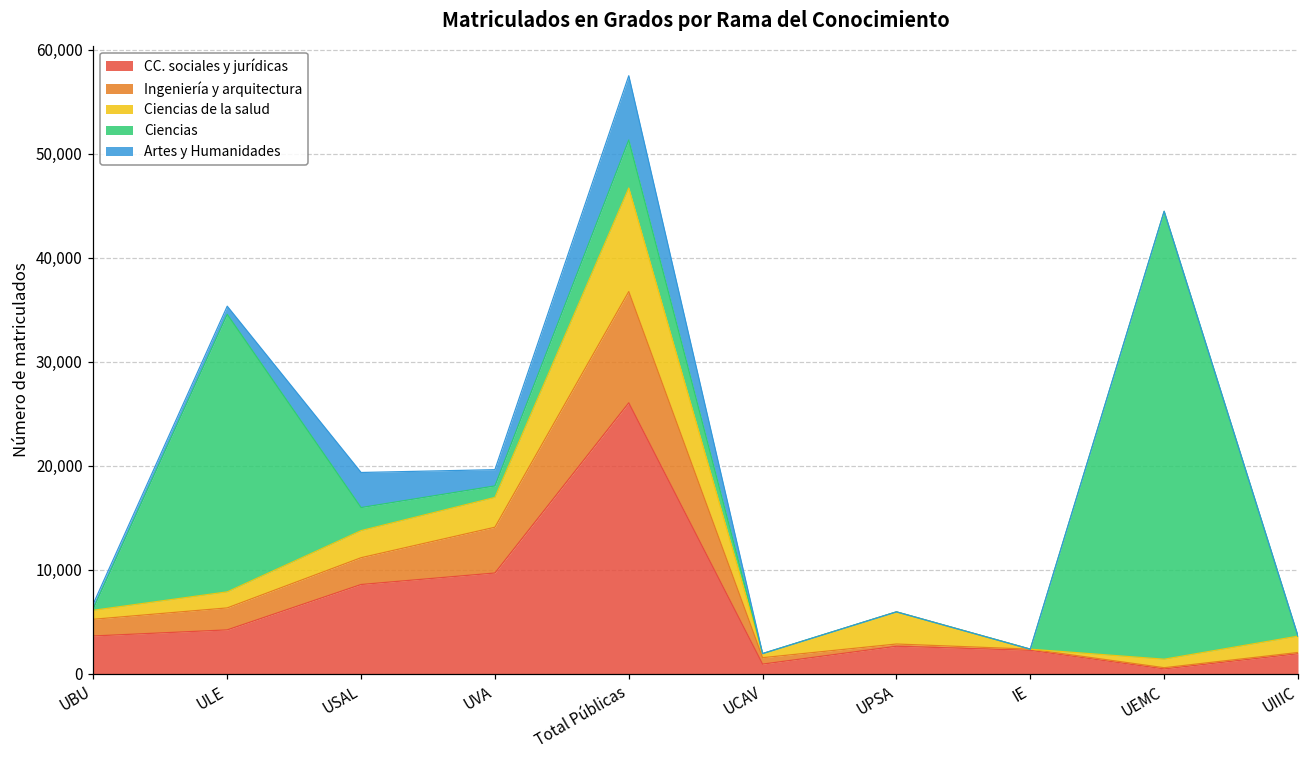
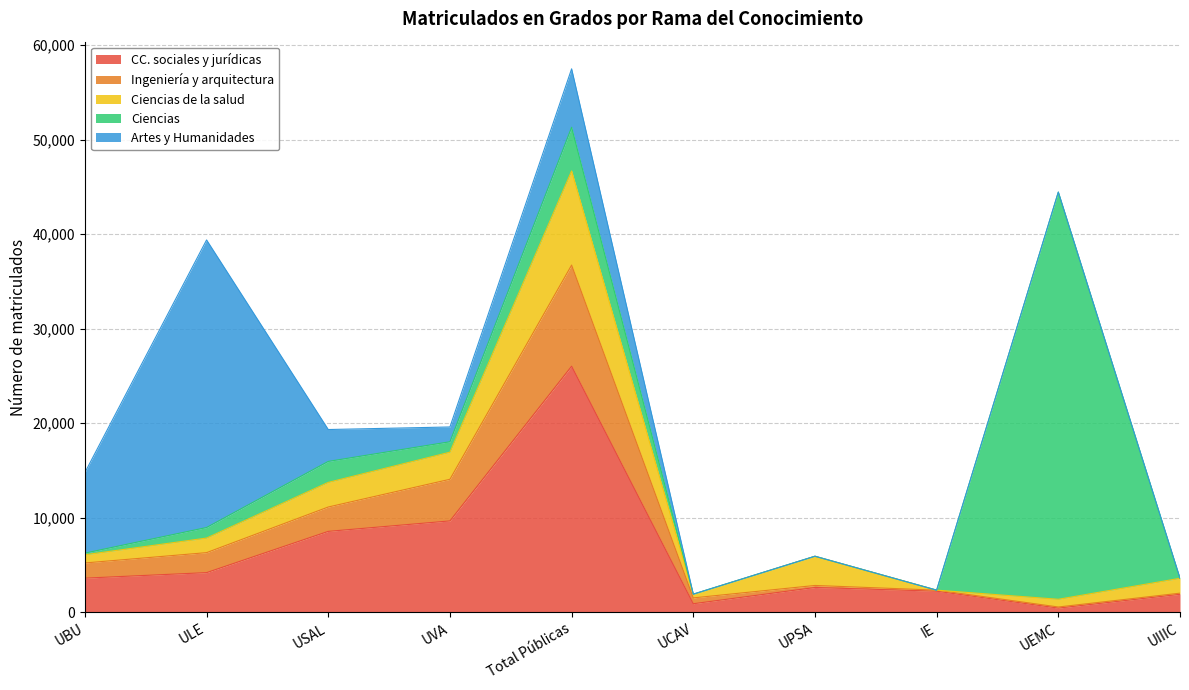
Artes y Humanidades, UBU: 0 -> 9,000
Ciencias, ULE: 27,000 -> 1,000
Artes y Humanidades, ULE: 1,000 -> 30,000
